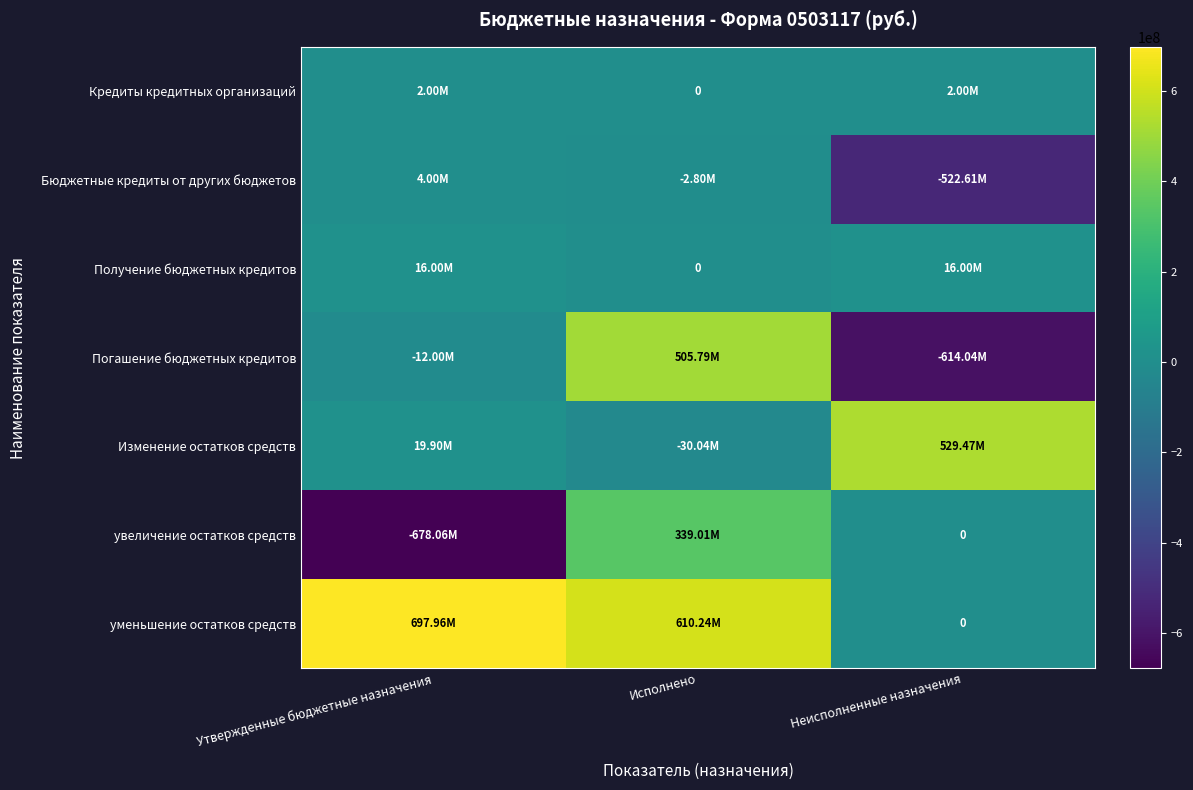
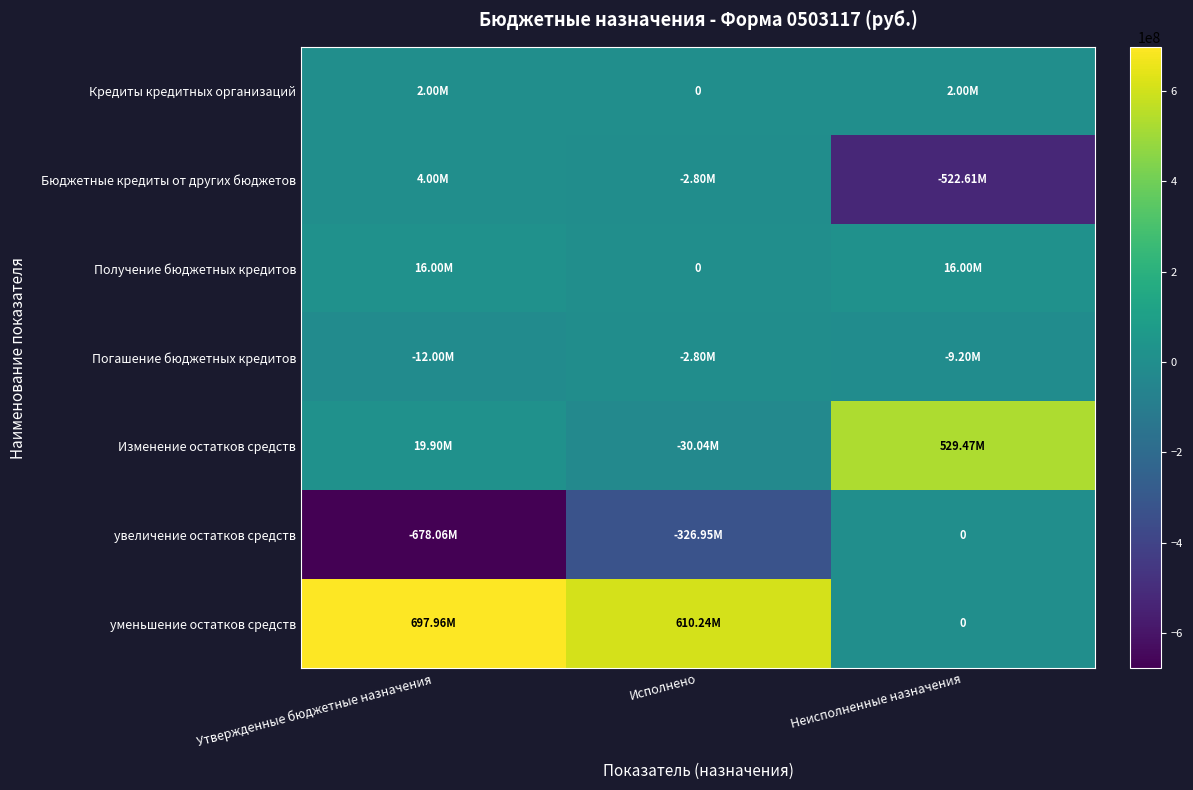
Погашение бюджетных кредитов, Исполнено: 505.79M -> -2.80M
Погашение бюджетных кредитов, Неисполненные назначения: -614.04M -> -9.20M
увеличение остатков средств, Исполнено: 339.01M -> -326.95M
